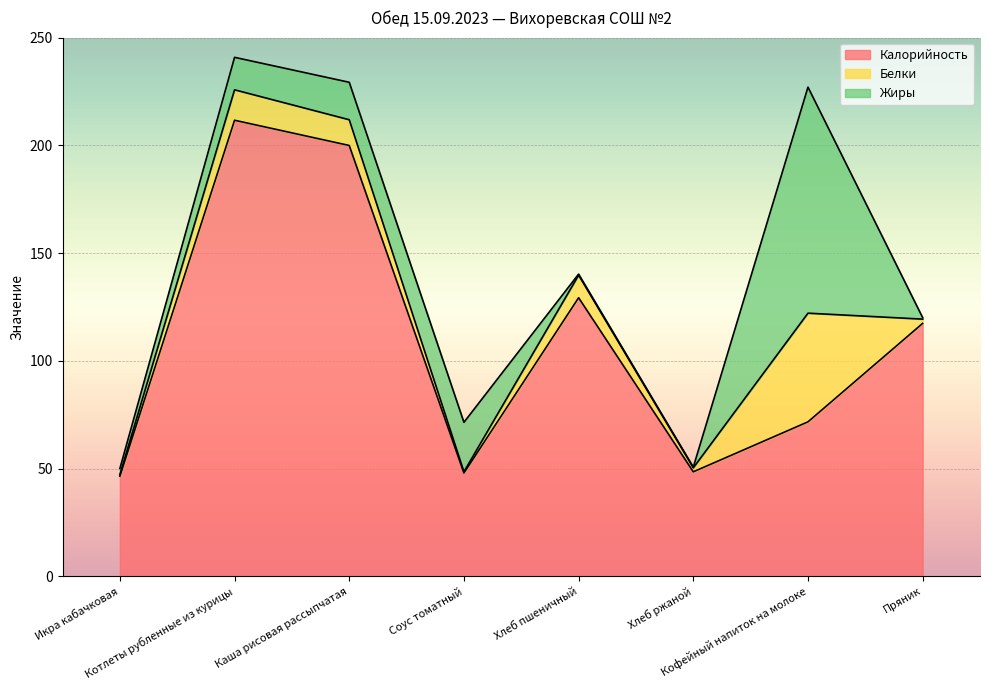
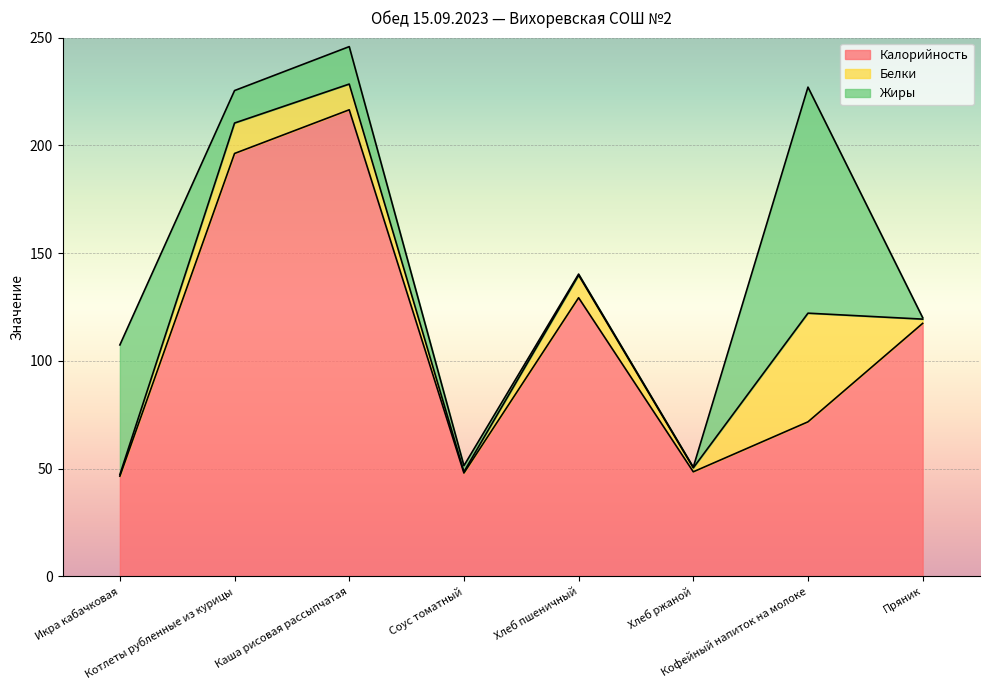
Жиры, Икра кабачковая: 3 -> 60
Калорийность, Котлеты рубленные из курицы: 212 -> 196
Калорийность, Каша рисовая рассыпчатая: 200 -> 217
Жиры, Соус томатный: 23 -> 3
